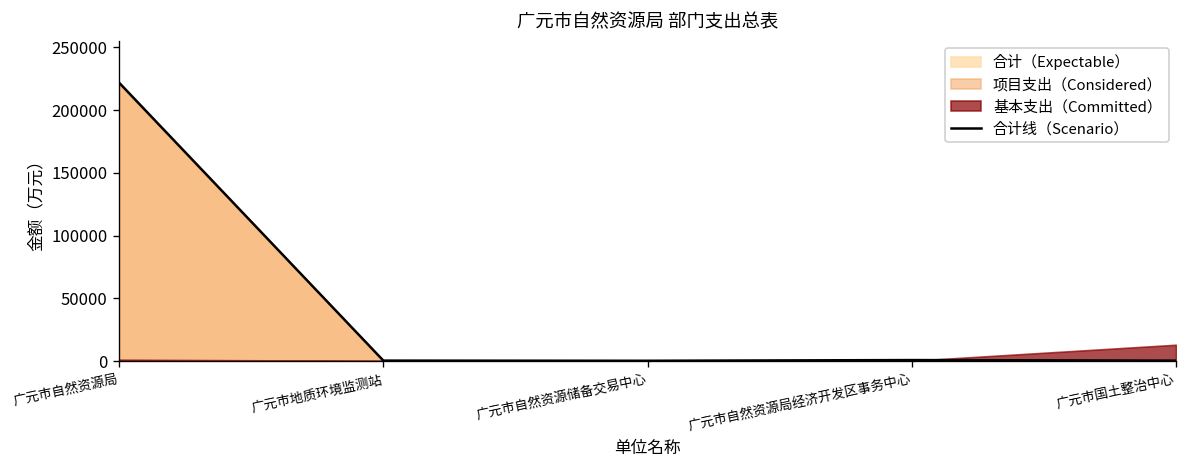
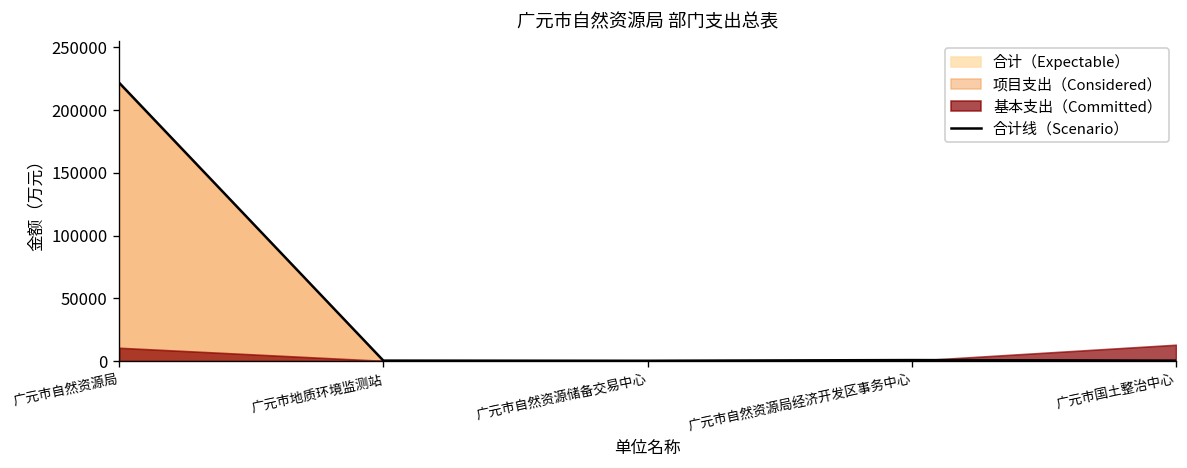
基本支出（Committed）, 广元市自然资源局: 1000 -> 11000
